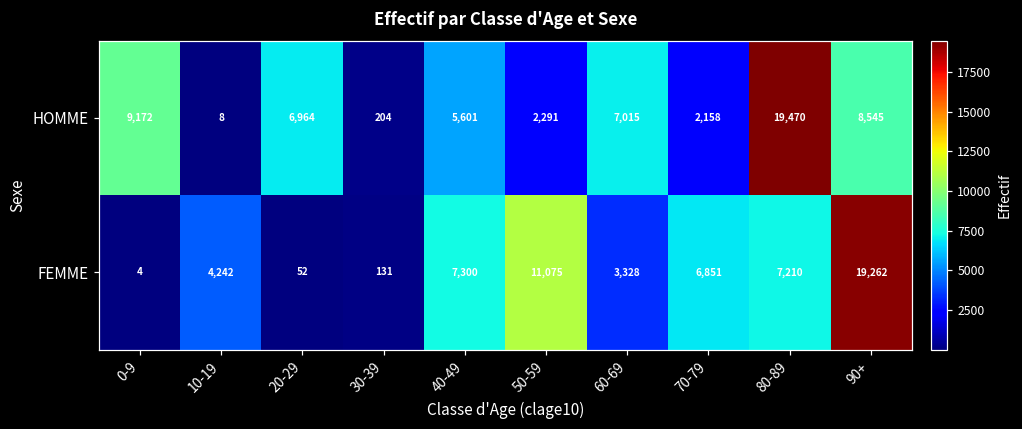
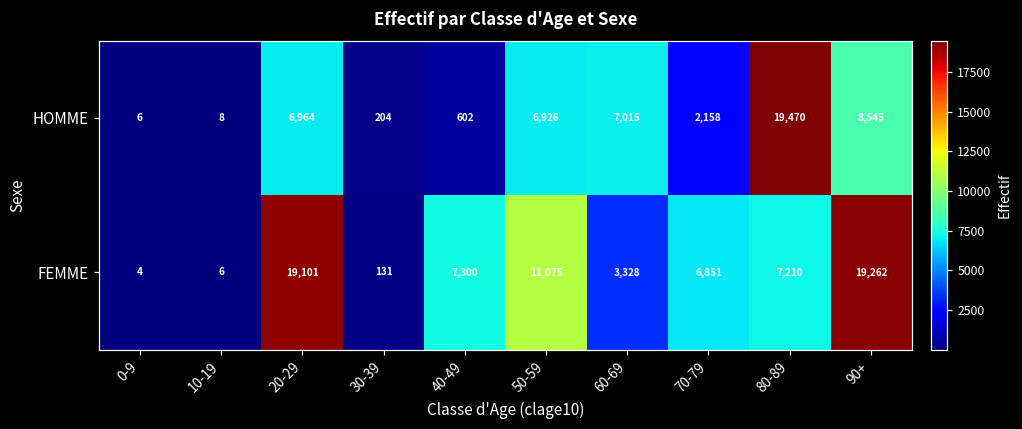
HOMME, 0-9: 9,172 -> 6
HOMME, 40-49: 5,601 -> 602
HOMME, 50-59: 2,291 -> 6,926
FEMME, 10-19: 4,242 -> 6
FEMME, 20-29: 52 -> 19,101
